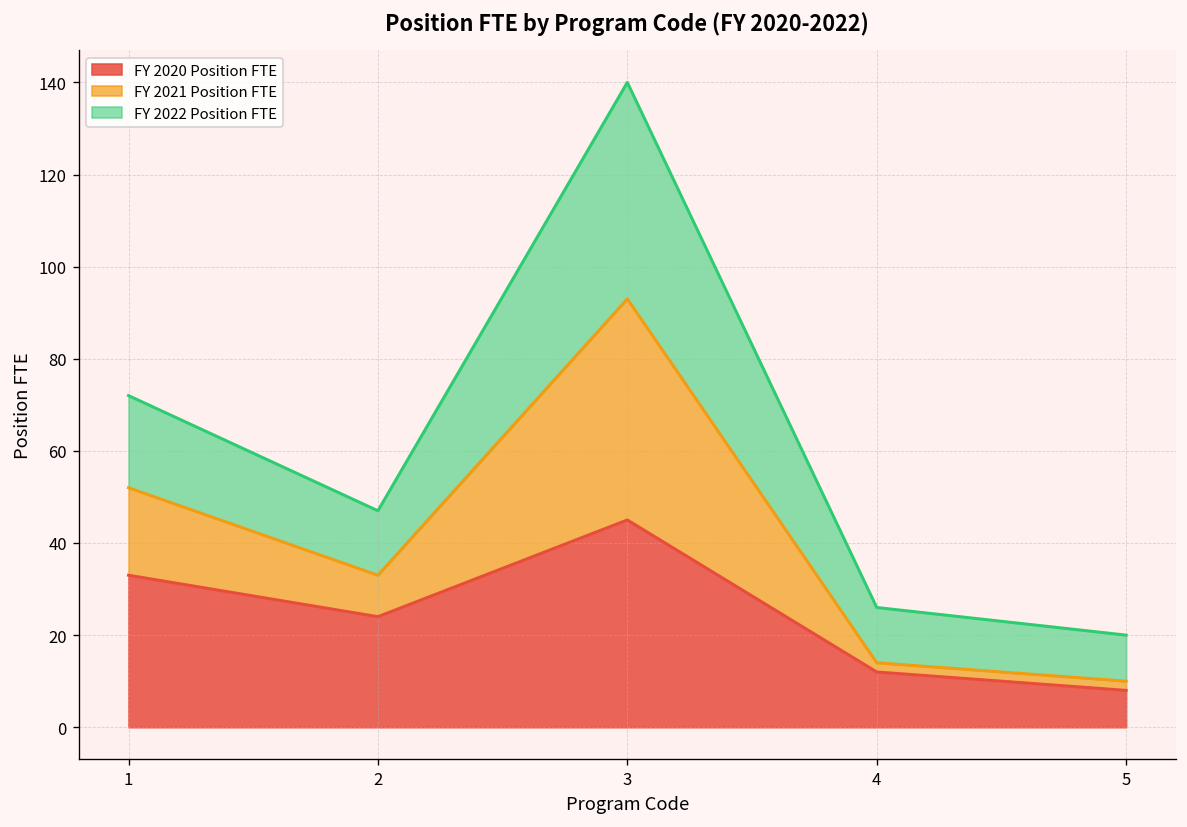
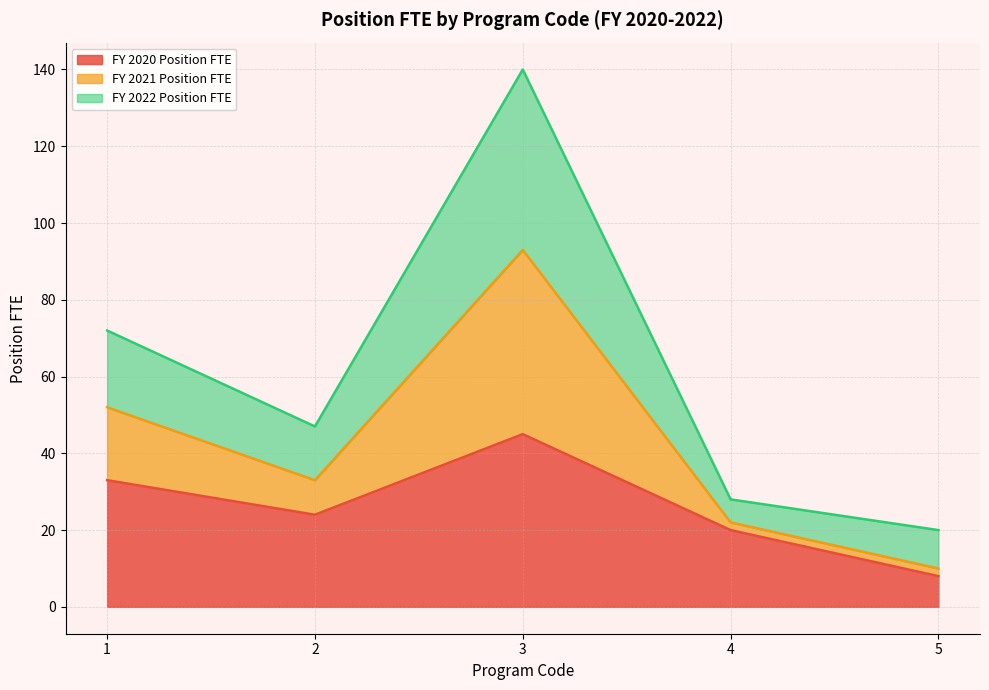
FY 2020 Position FTE, 4: 12 -> 20
FY 2022 Position FTE, 4: 12 -> 6
